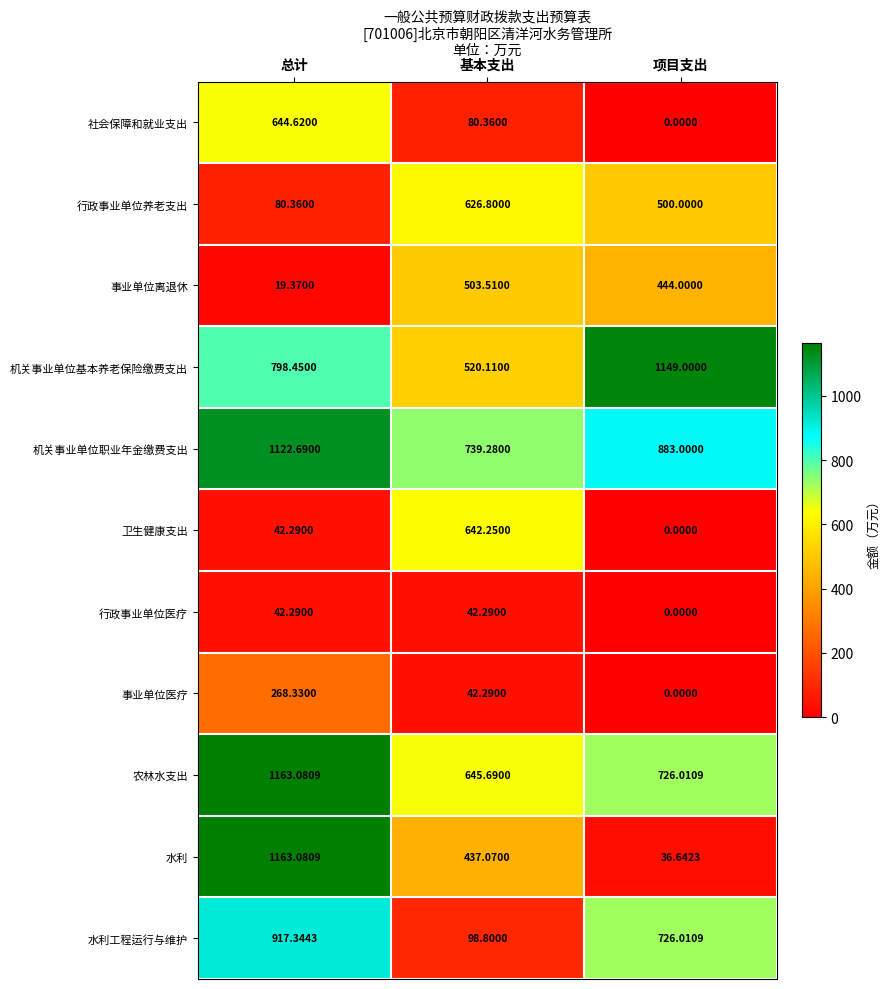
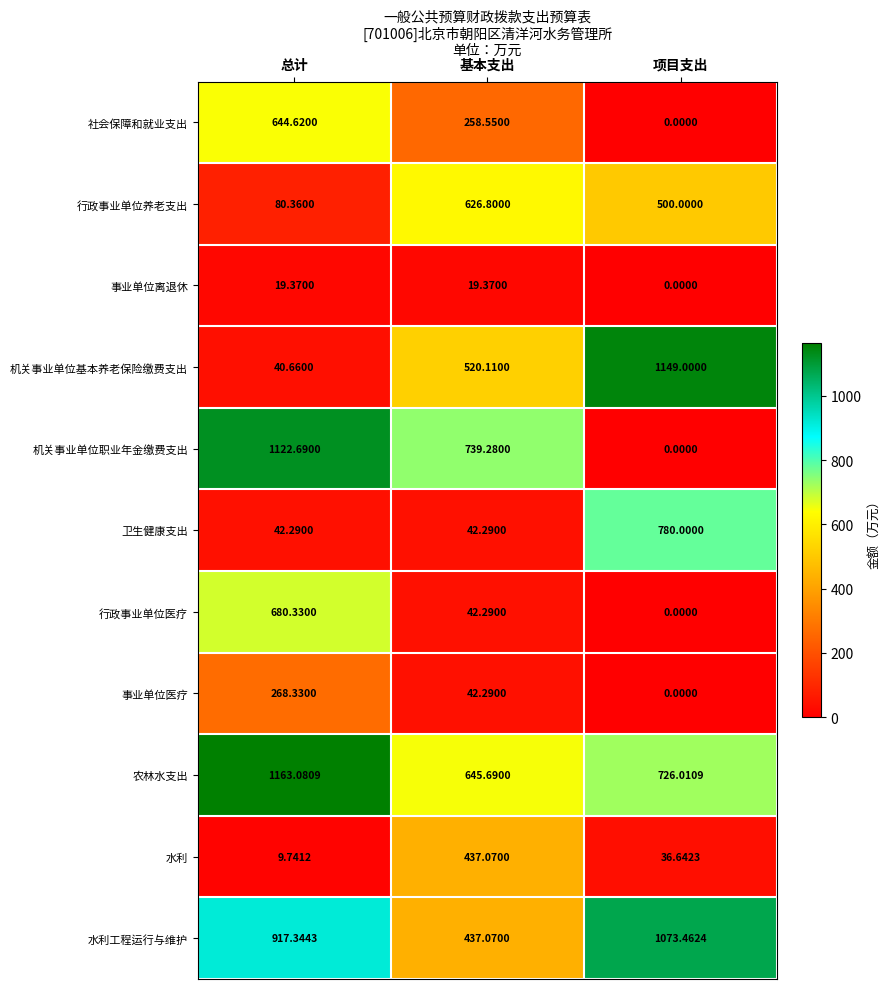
社会保障和就业支出, 基本支出: 80.3600 -> 258.5500
事业单位离退休, 基本支出: 503.5100 -> 19.3700
事业单位离退休, 项目支出: 444.0000 -> 0.0000
机关事业单位基本养老保险缴费支出, 总计: 798.4500 -> 40.6600
机关事业单位职业年金缴费支出, 项目支出: 883.0000 -> 0.0000
卫生健康支出, 基本支出: 642.2500 -> 42.2900
卫生健康支出, 项目支出: 0.0000 -> 780.0000
行政事业单位医疗, 总计: 42.2900 -> 680.3300
水利, 总计: 1163.0809 -> 9.7412
水利工程运行与维护, 基本支出: 98.8000 -> 437.0700
水利工程运行与维护, 项目支出: 726.0109 -> 1073.4624
